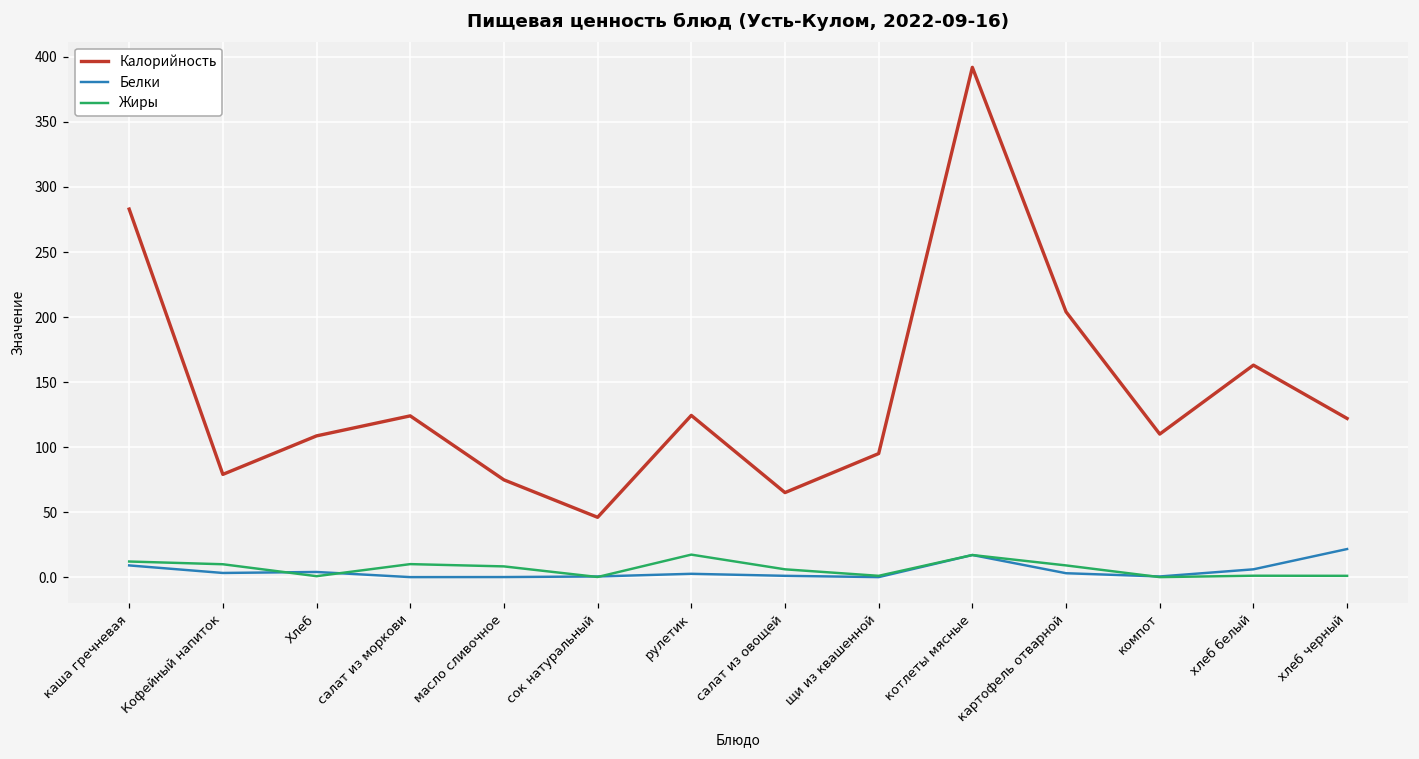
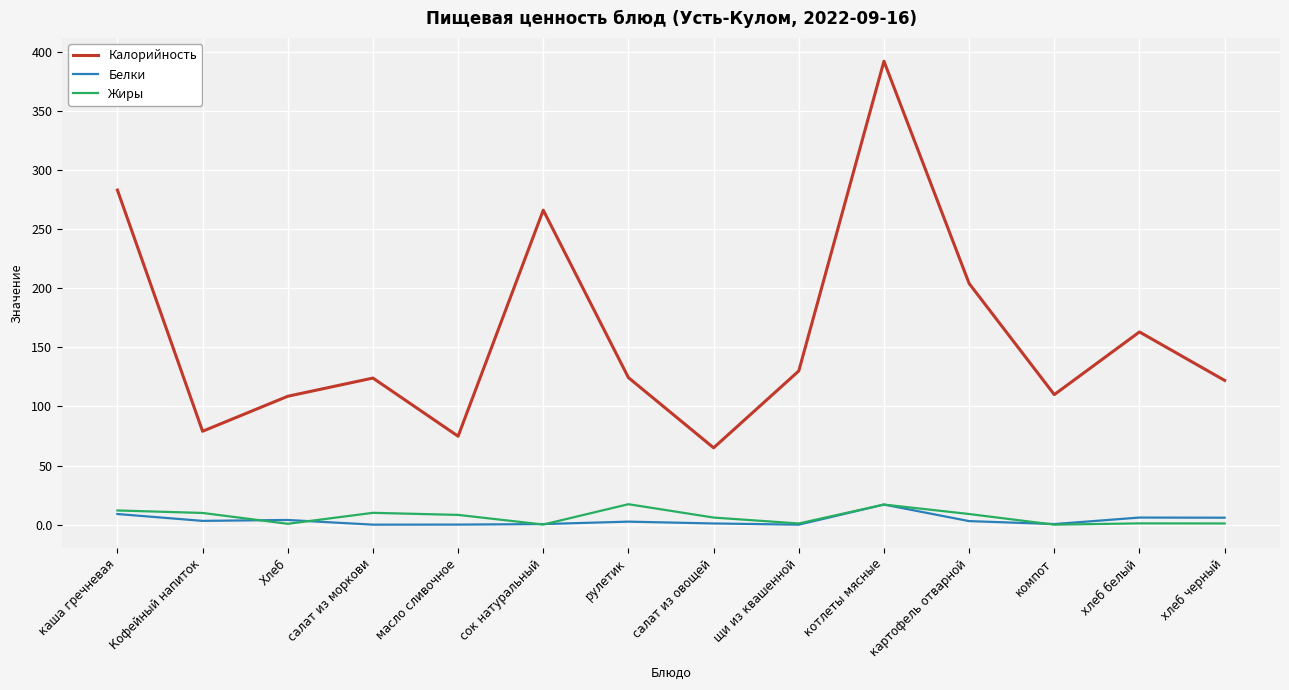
Калорийность, сок натуральный: 46 -> 266
Калорийность, щи из квашенной: 95 -> 130
Белки, хлеб черный: 22 -> 6
